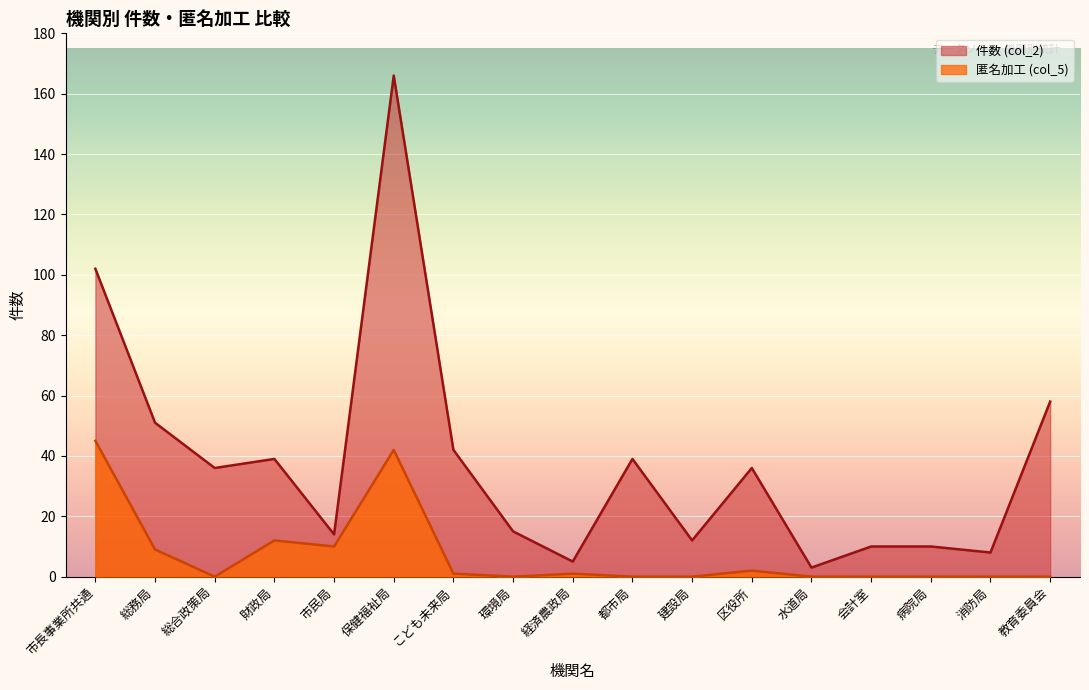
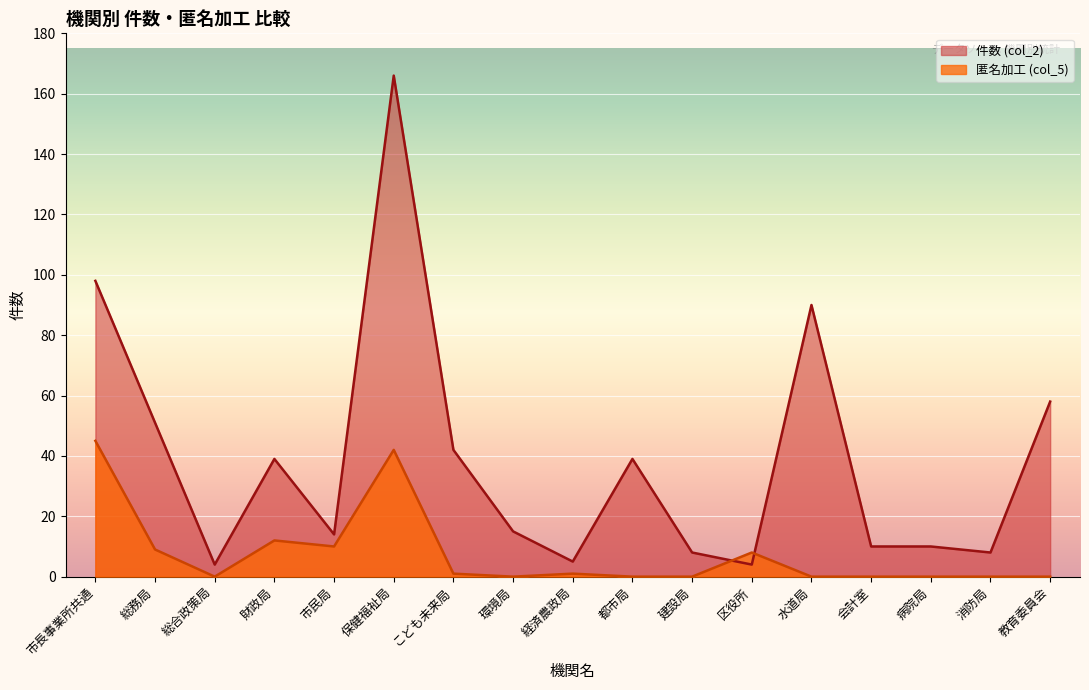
件数 (col_2), 市長事業所共通: 102 -> 98
件数 (col_2), 総合政策局: 36 -> 4
件数 (col_2), 建設局: 12 -> 8
件数 (col_2), 区役所: 36 -> 4
匿名加工 (col_5), 区役所: 2 -> 8
件数 (col_2), 水道局: 3 -> 90
